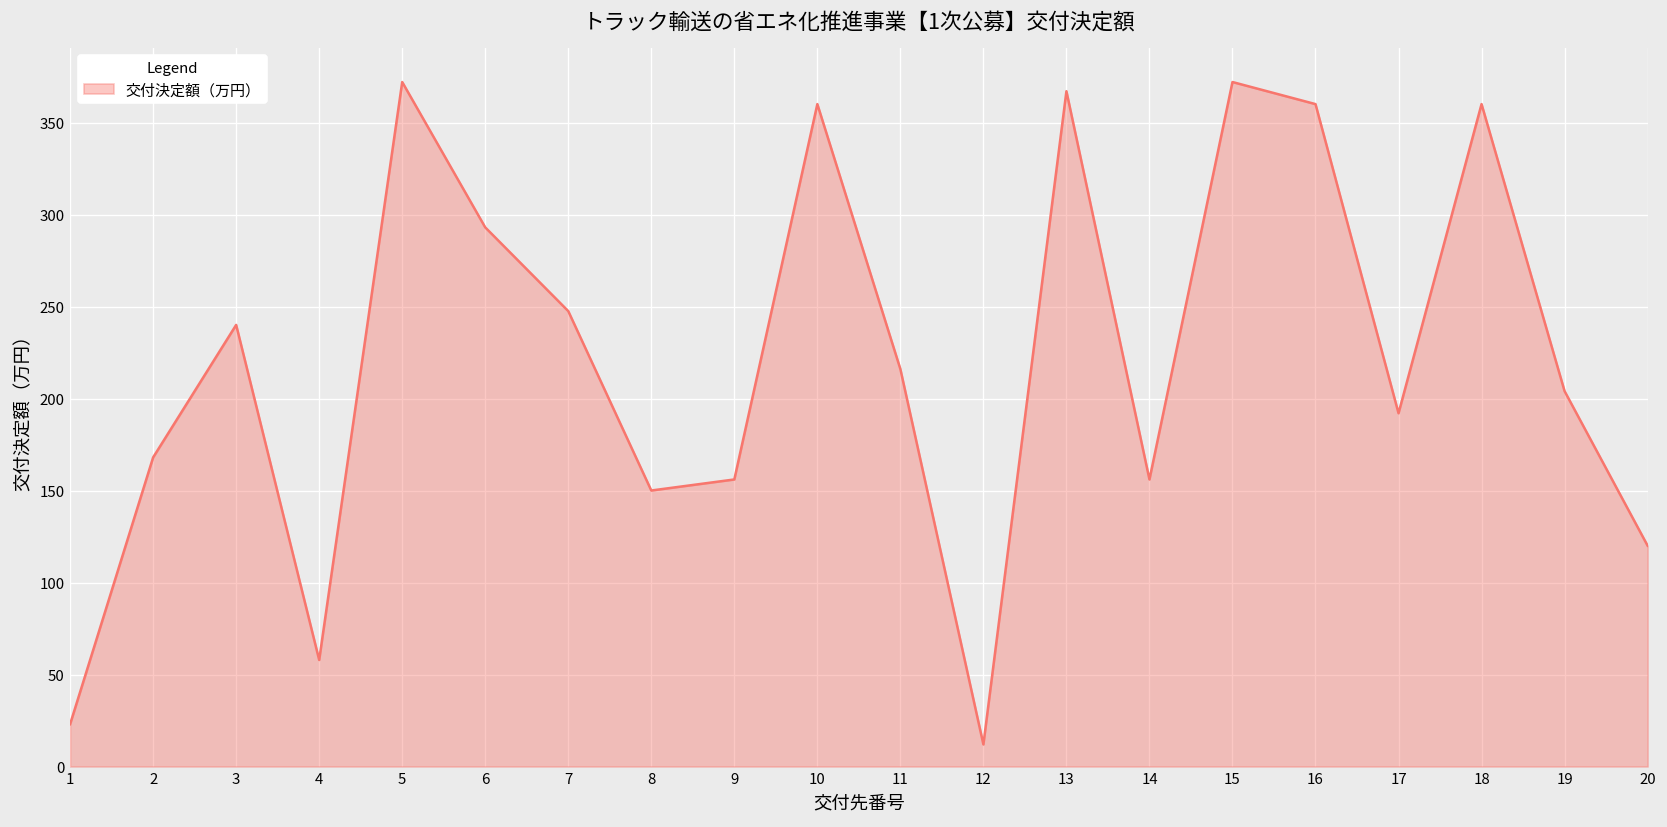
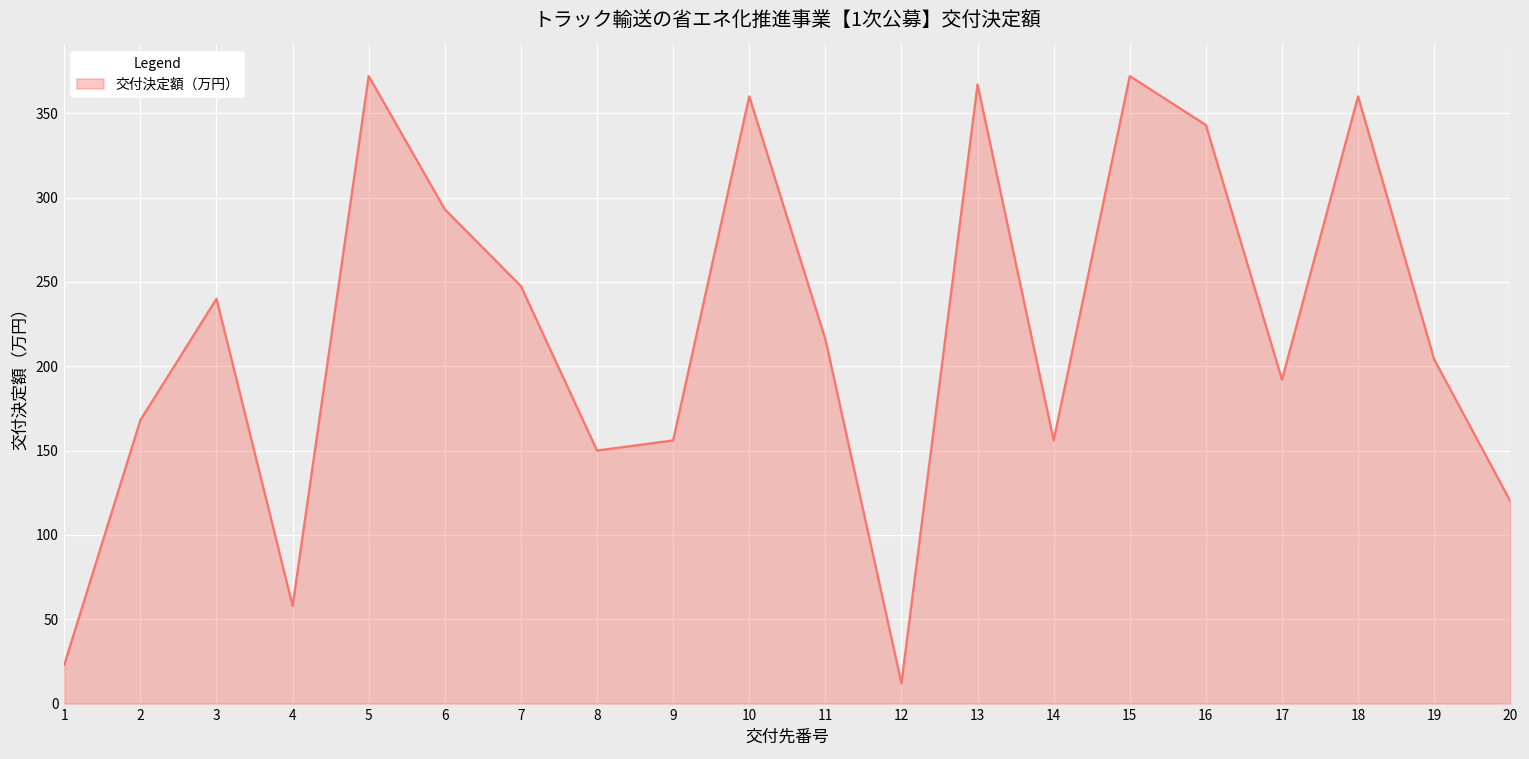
16: 360 -> 343
